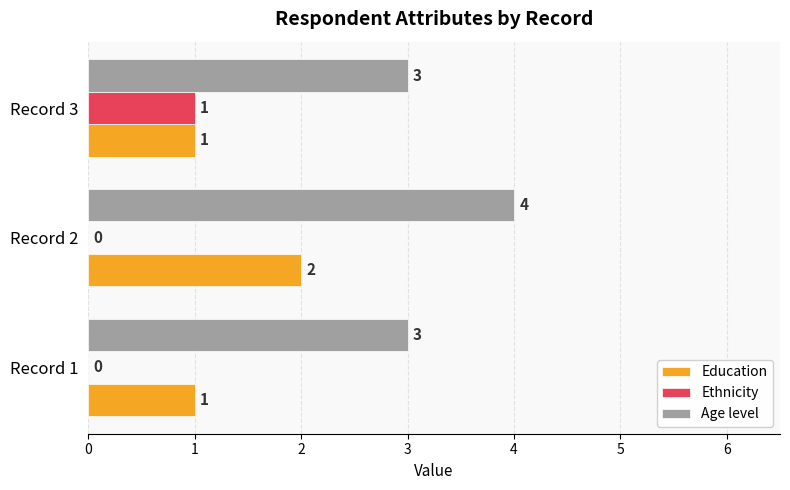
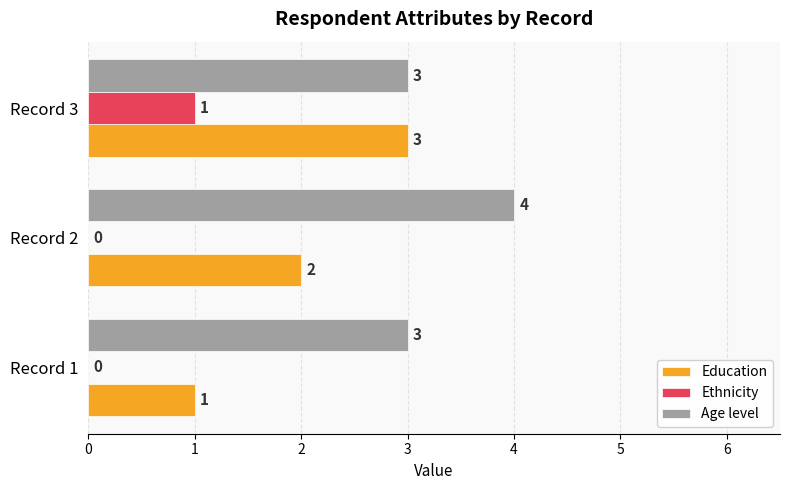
Education, Record 3: 1 -> 3
